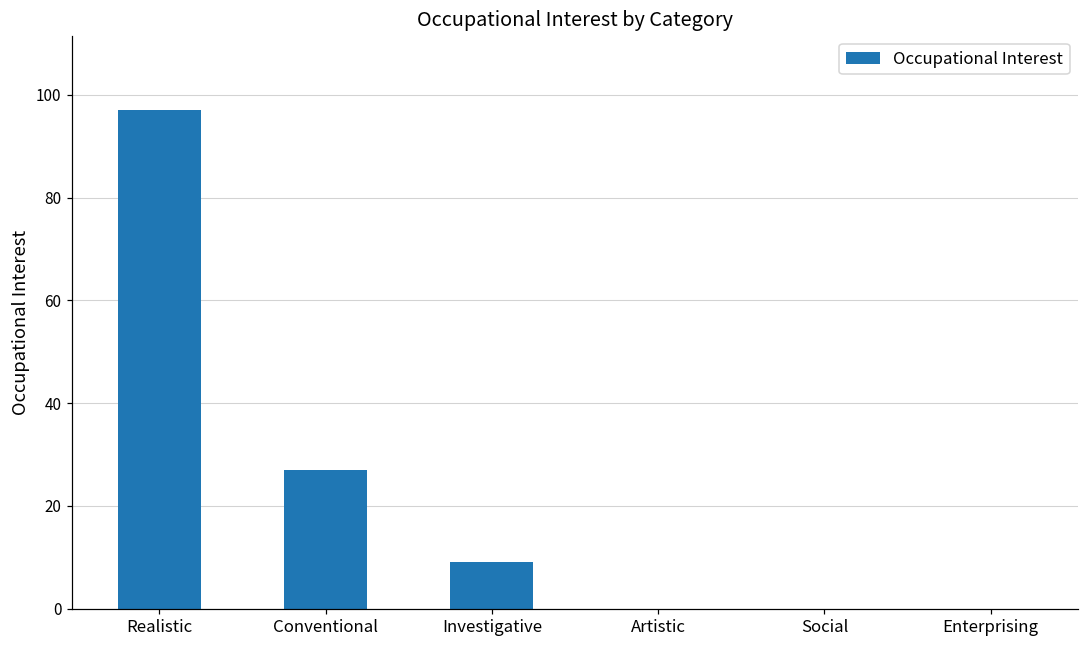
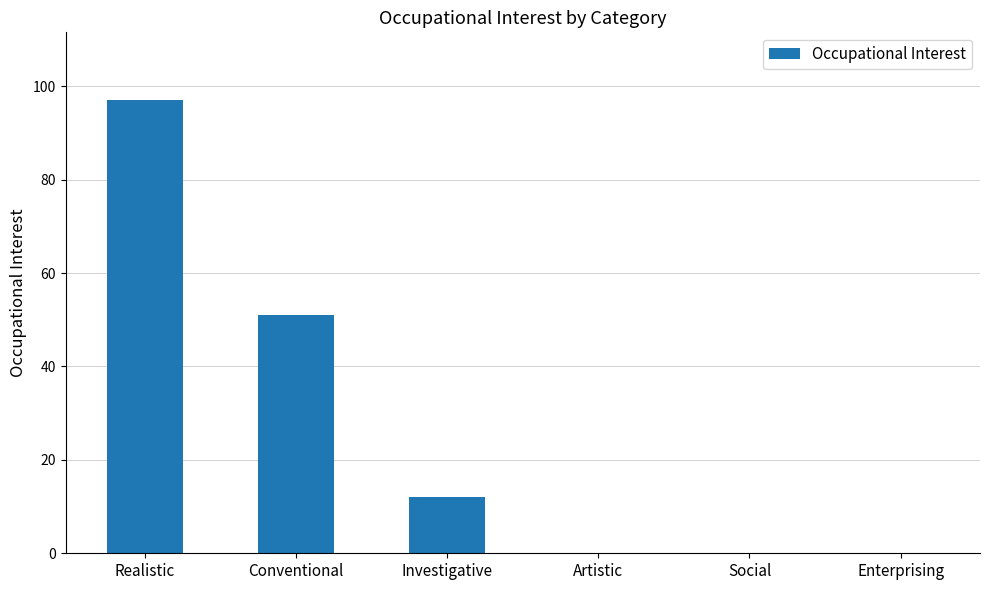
Conventional: 27 -> 51
Investigative: 9 -> 12
